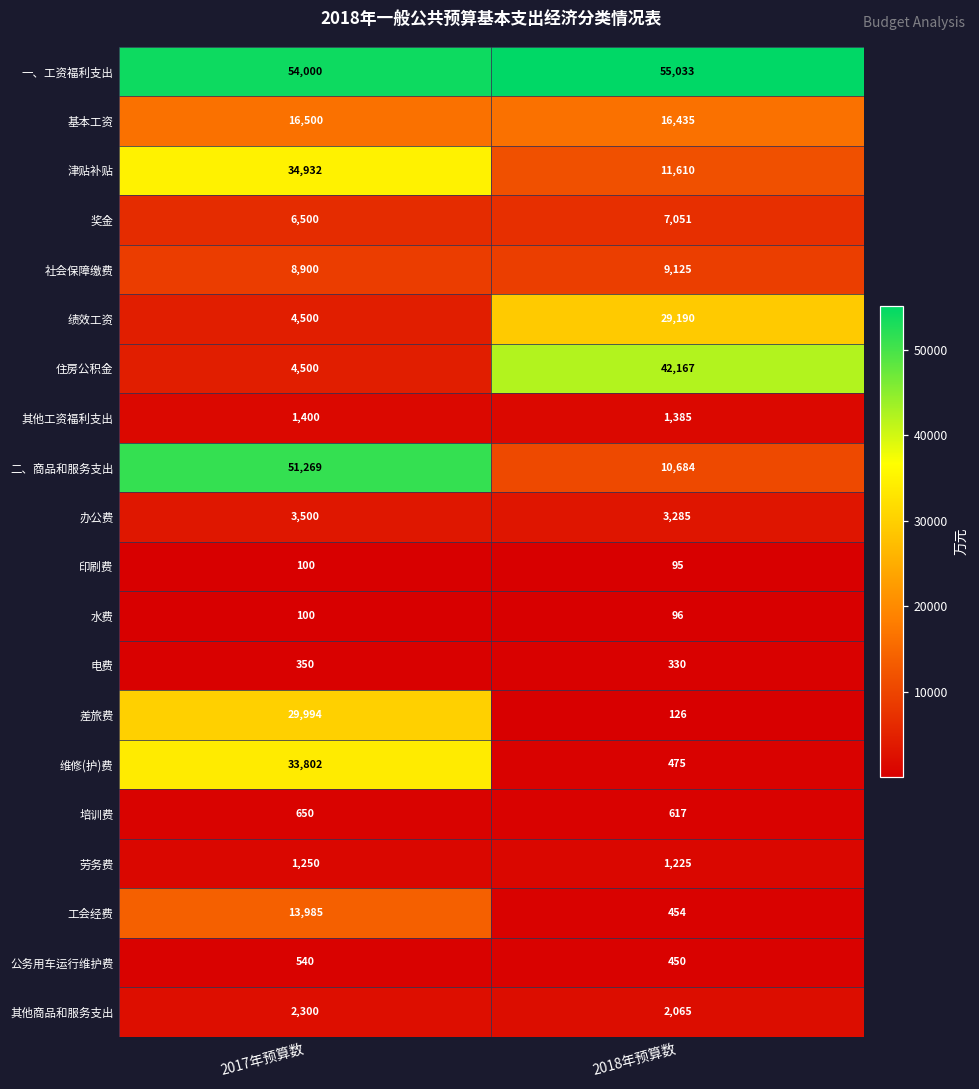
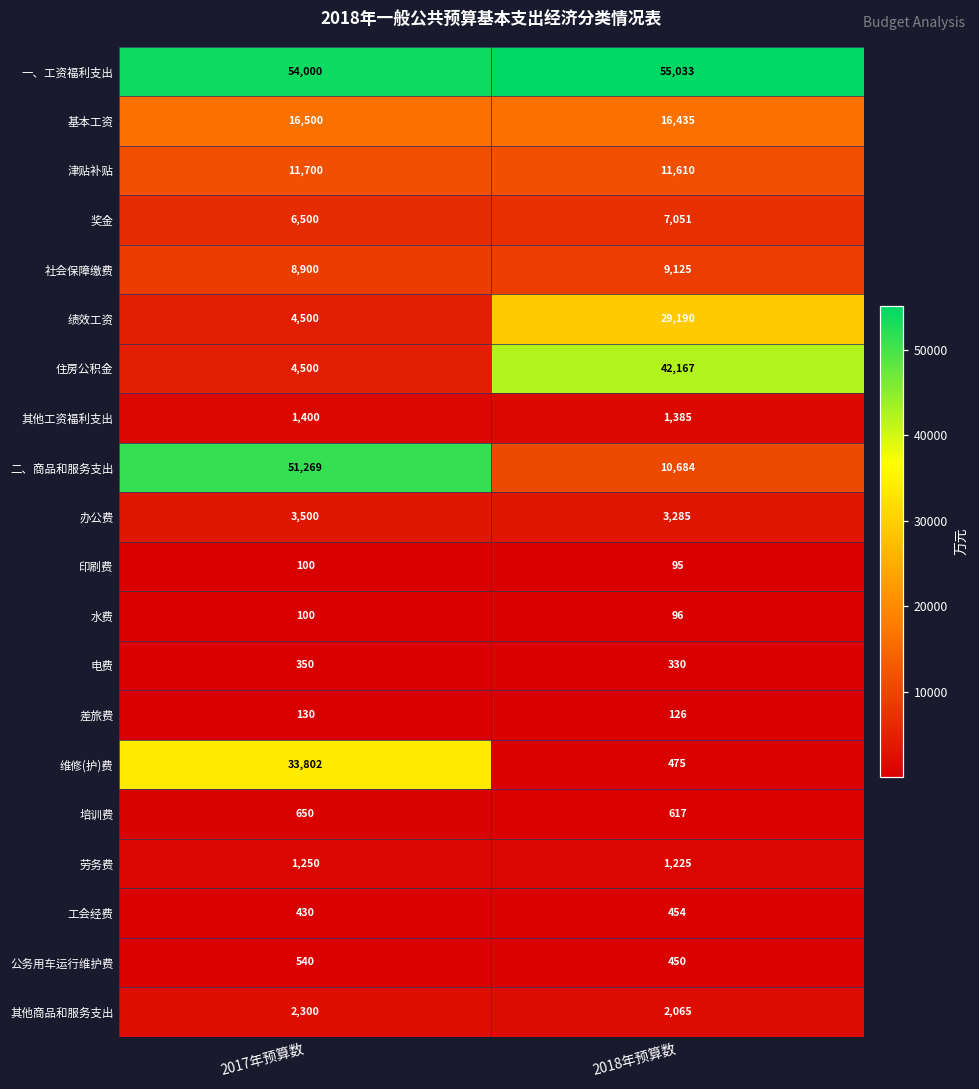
津贴补贴, 2017年预算数: 34,932 -> 11,700
差旅费, 2017年预算数: 29,994 -> 130
工会经费, 2017年预算数: 13,985 -> 430
